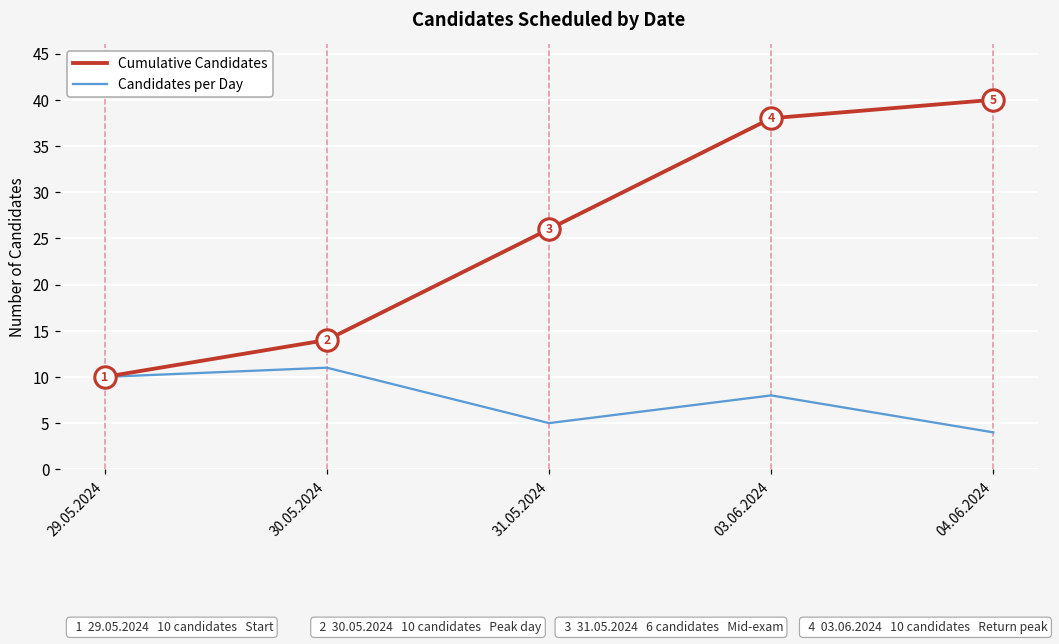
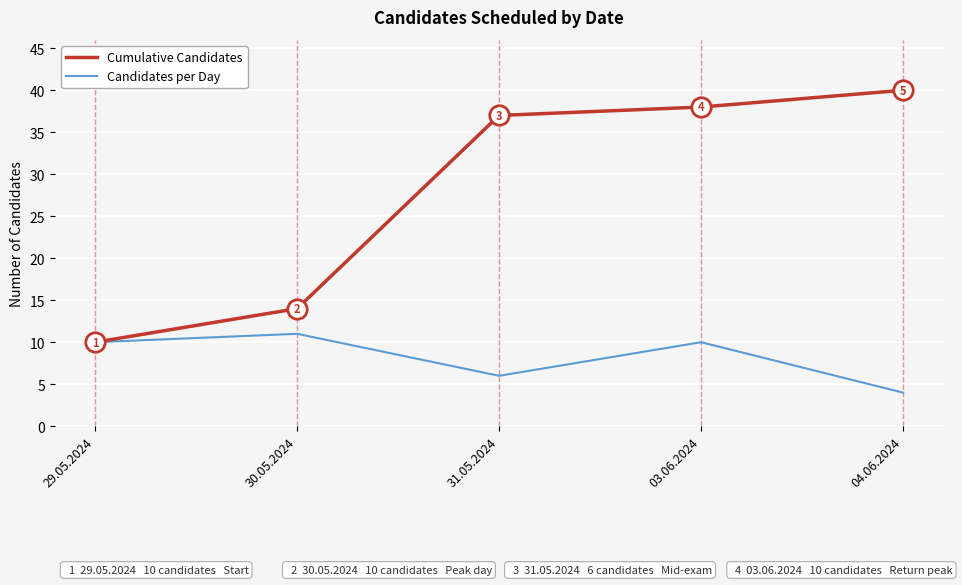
Cumulative Candidates, 31.05.2024: 26 -> 37
Candidates per Day, 31.05.2024: 5 -> 6
Candidates per Day, 03.06.2024: 8 -> 10
